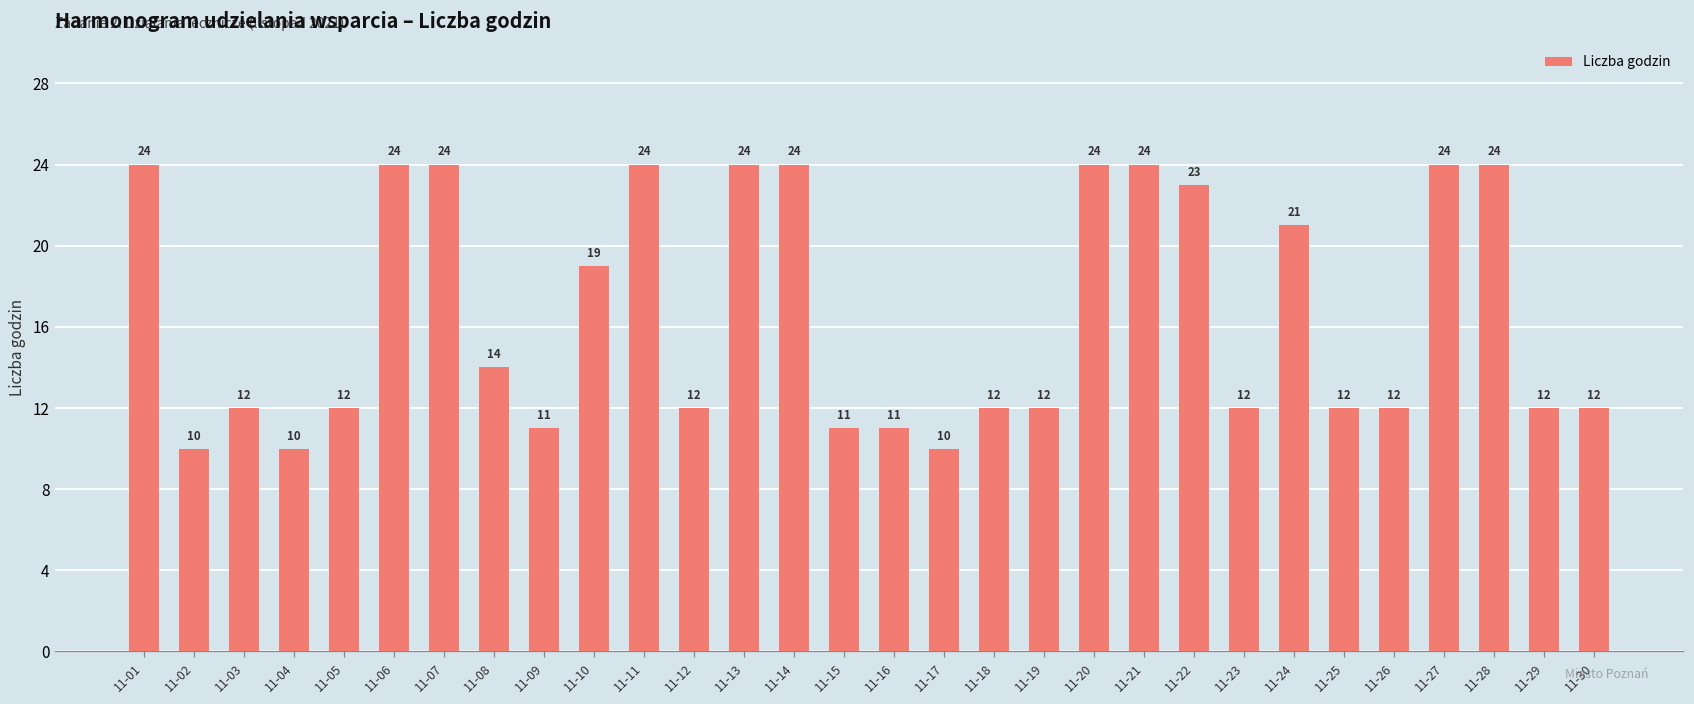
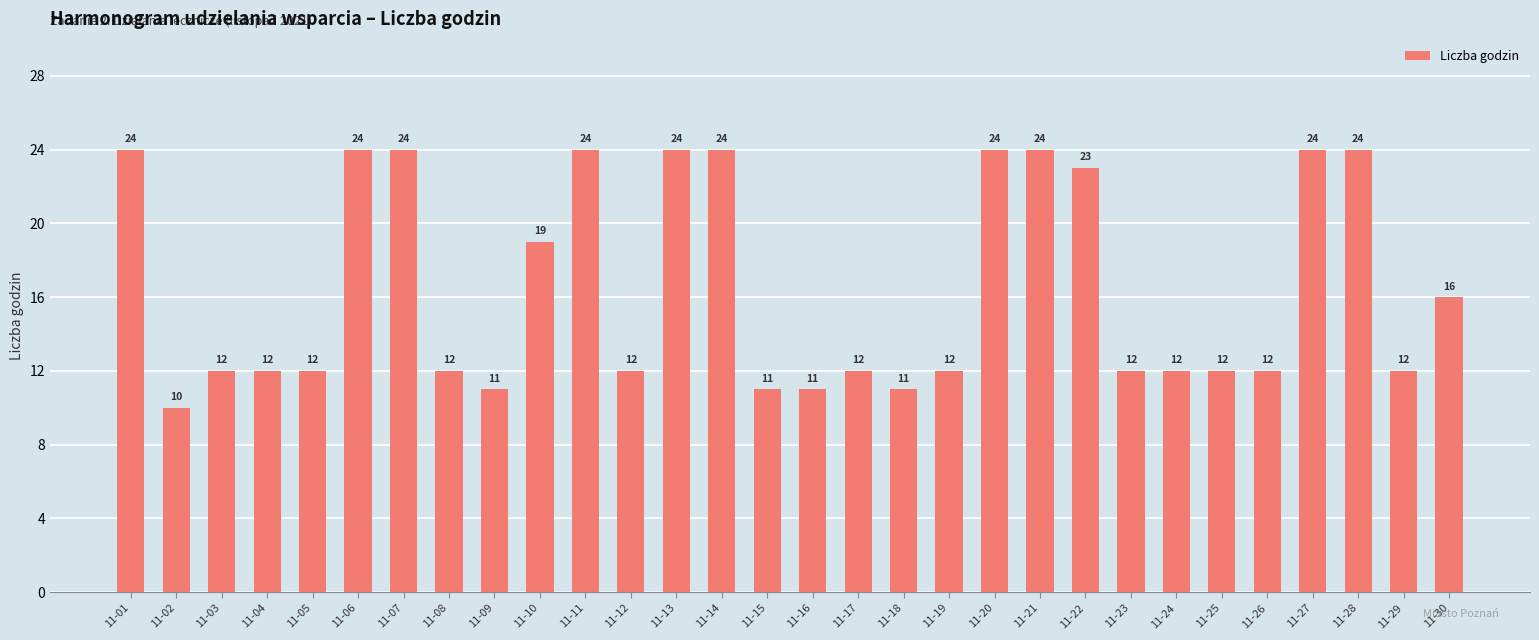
11-04: 10 -> 12
11-08: 14 -> 12
11-17: 10 -> 12
11-18: 12 -> 11
11-24: 21 -> 12
11-30: 12 -> 16
